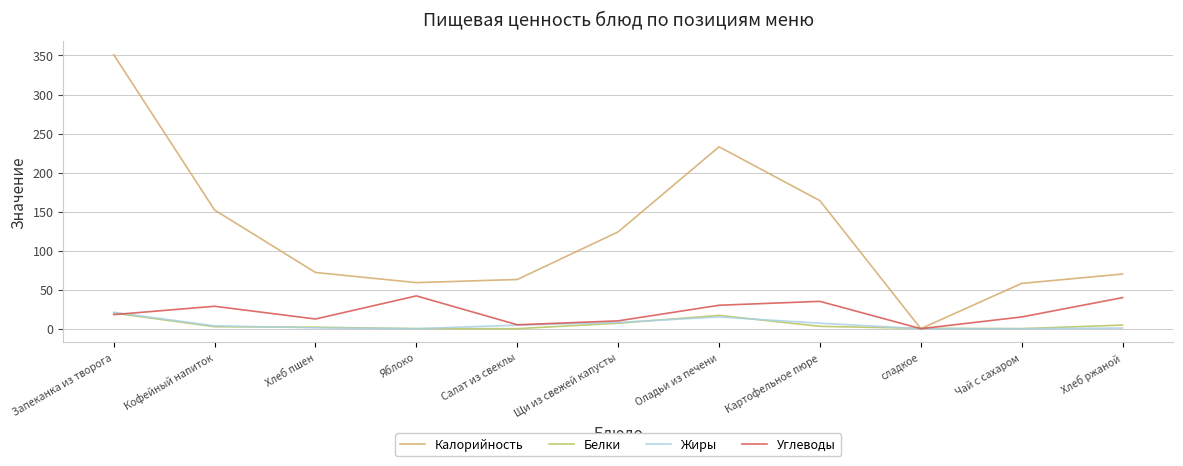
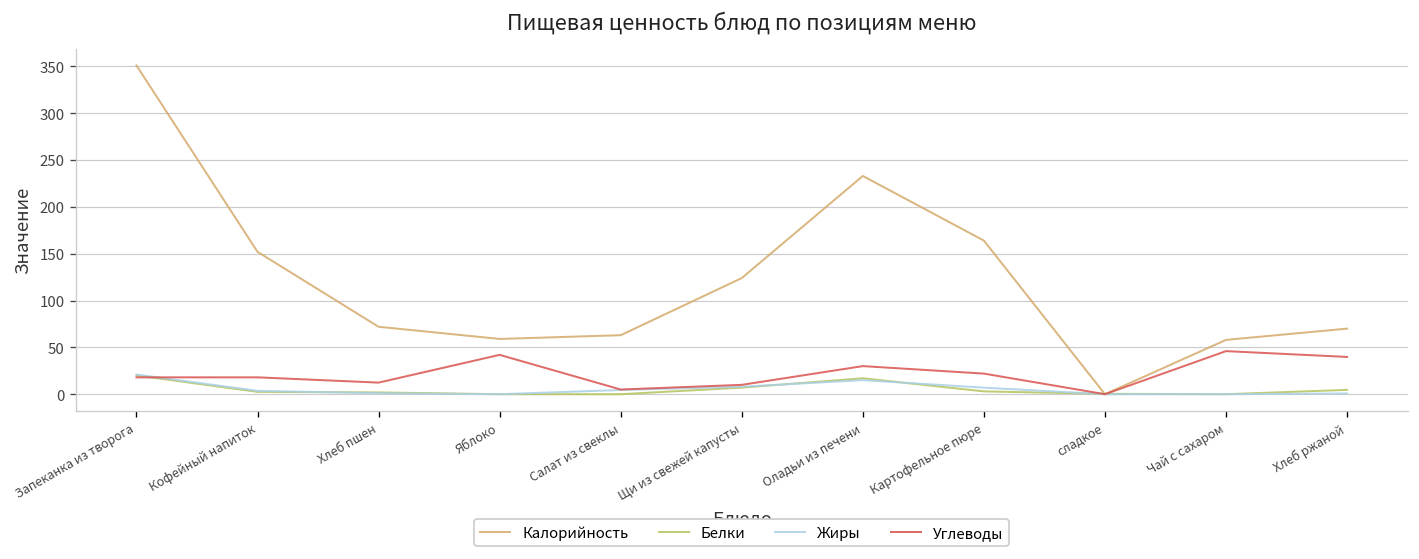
Углеводы, Кофейный напиток: 30 -> 20
Углеводы, Картофельное пюре: 40 -> 20
Углеводы, Чай с сахаром: 20 -> 50
